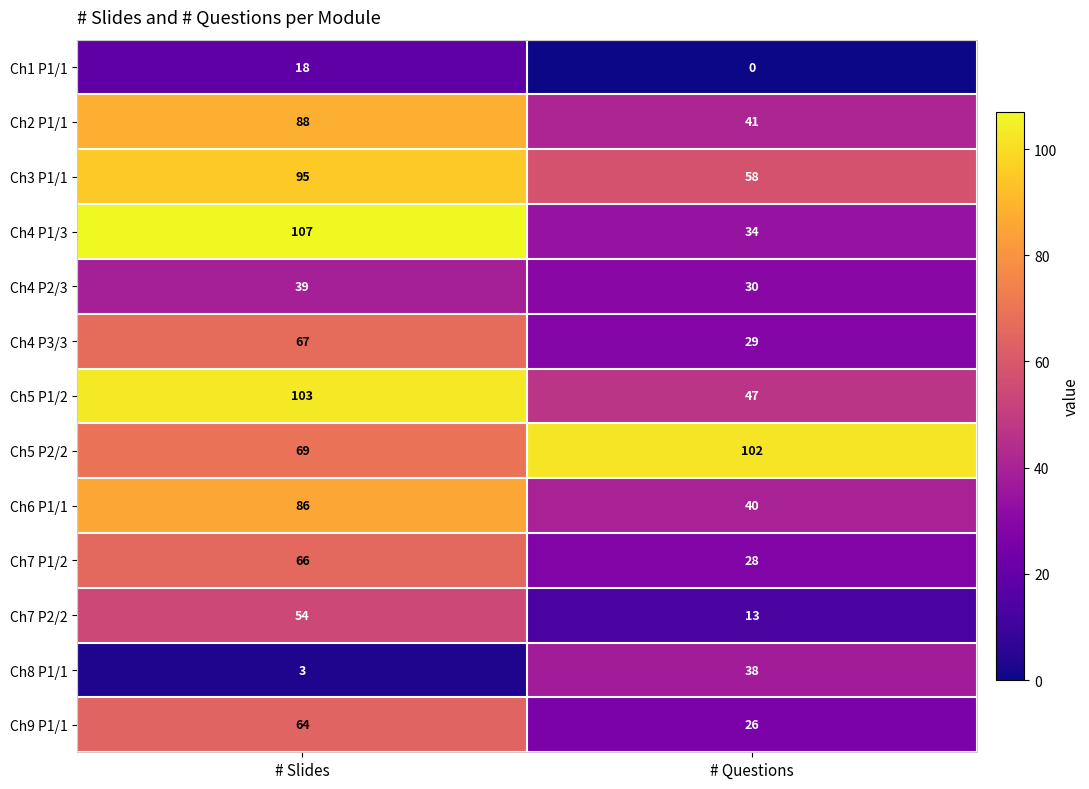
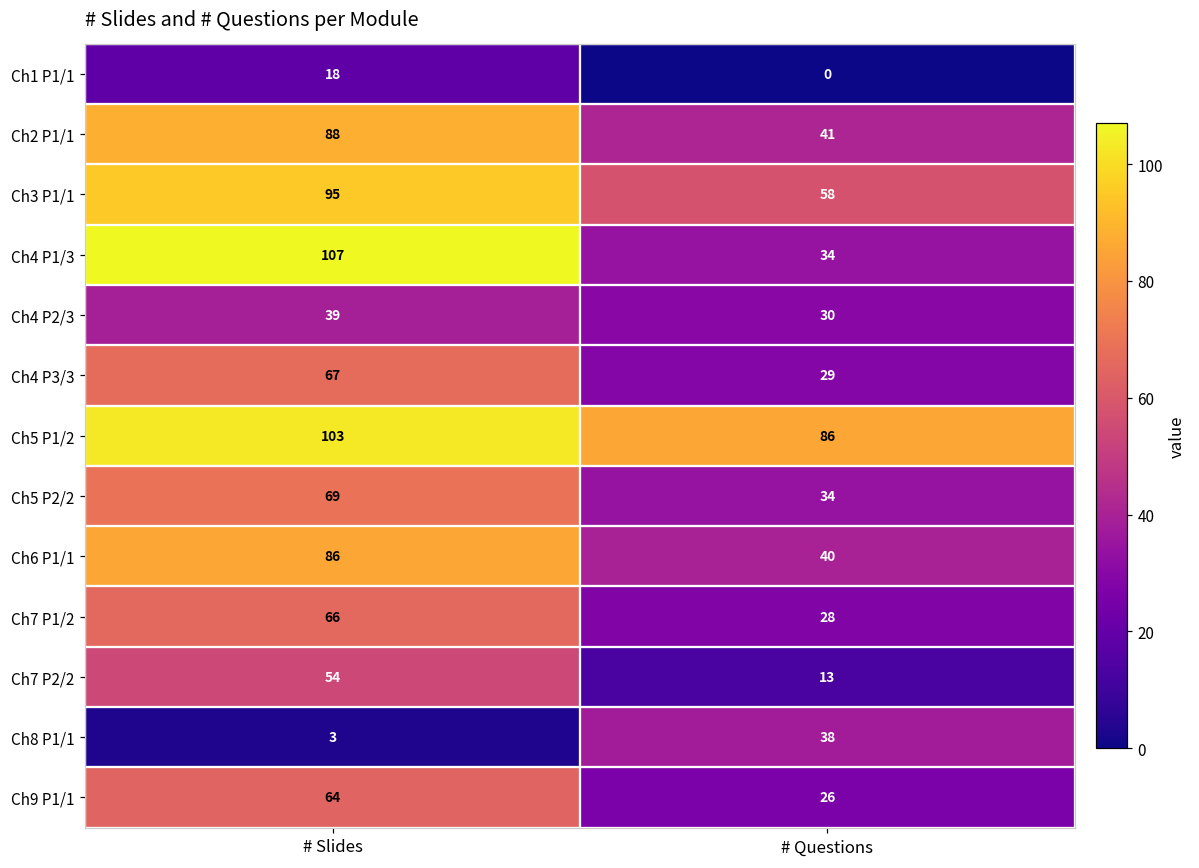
Ch5 P1/2, # Questions: 47 -> 86
Ch5 P2/2, # Questions: 102 -> 34
